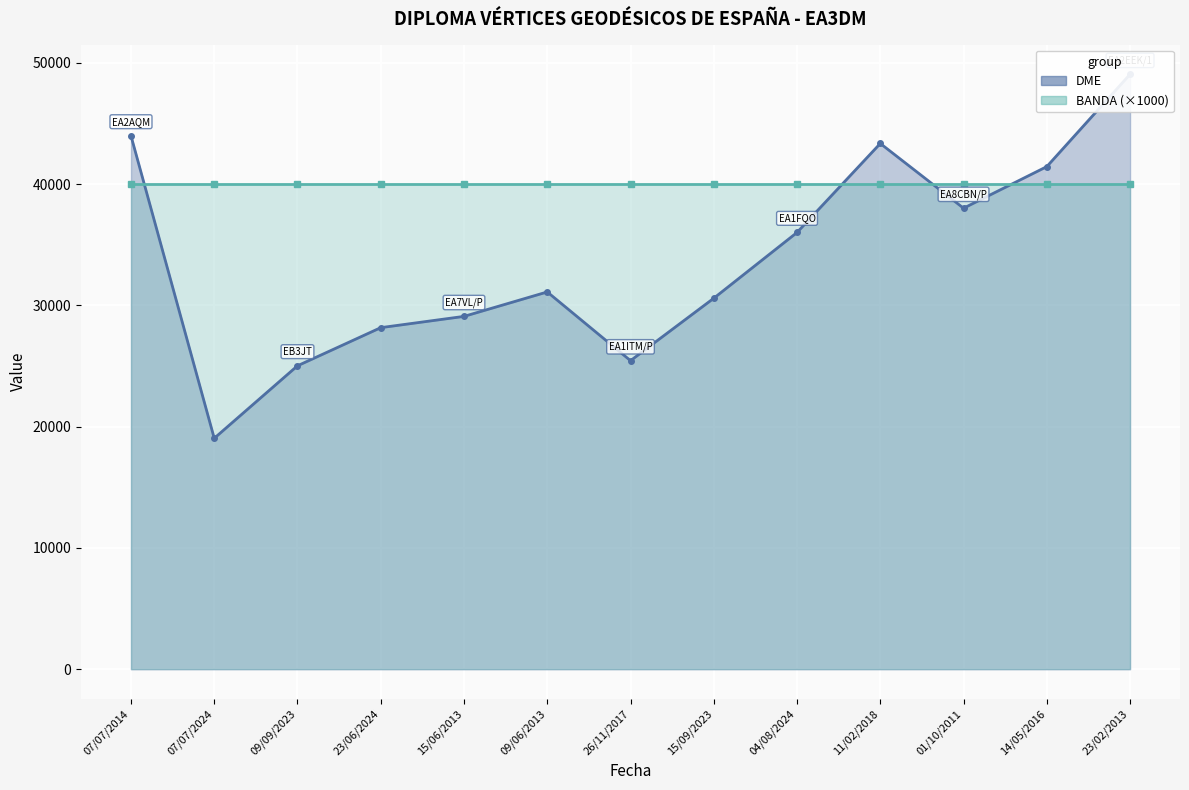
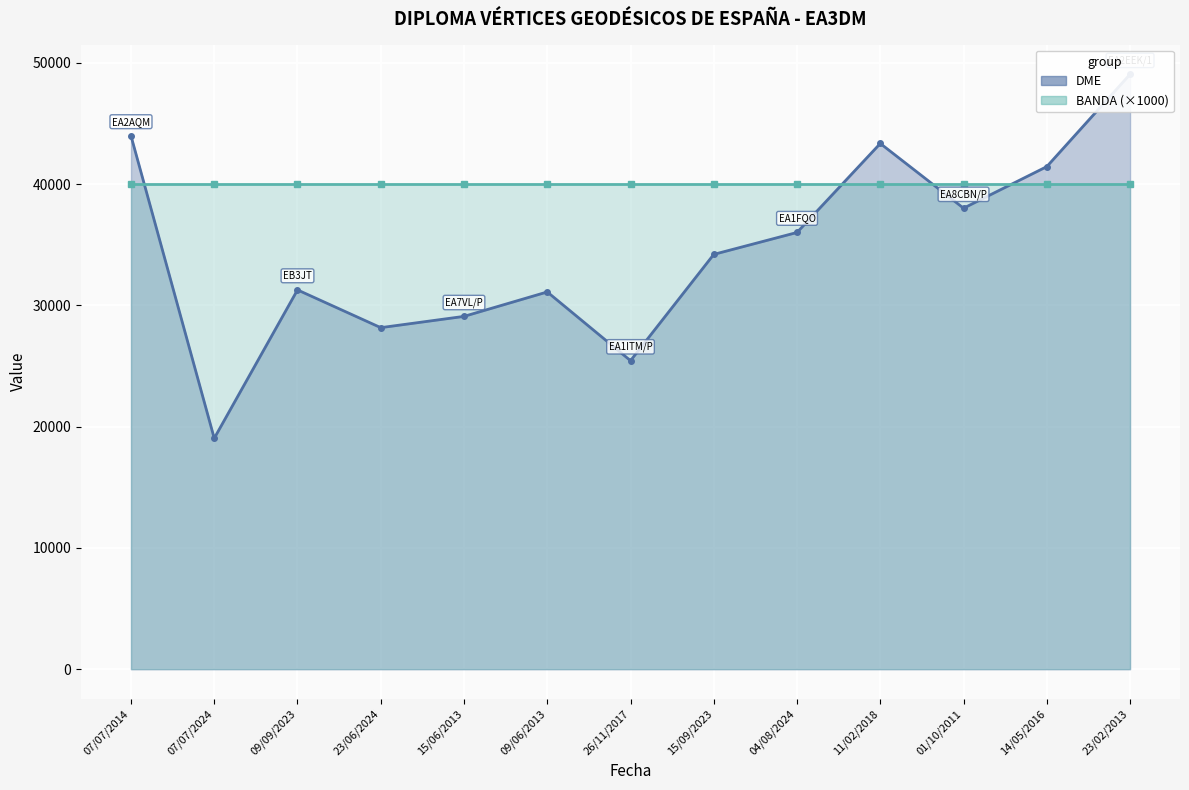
DME, 09/09/2023: 25000 -> 31300
DME, 15/09/2023: 30600 -> 34200
